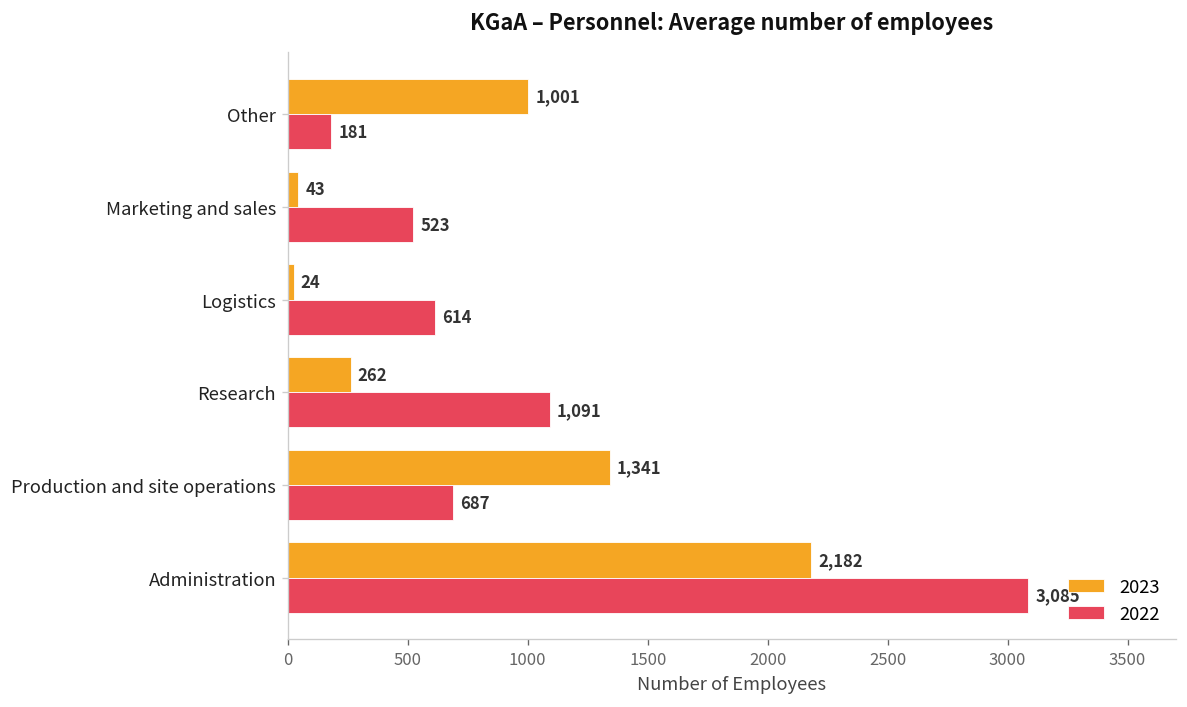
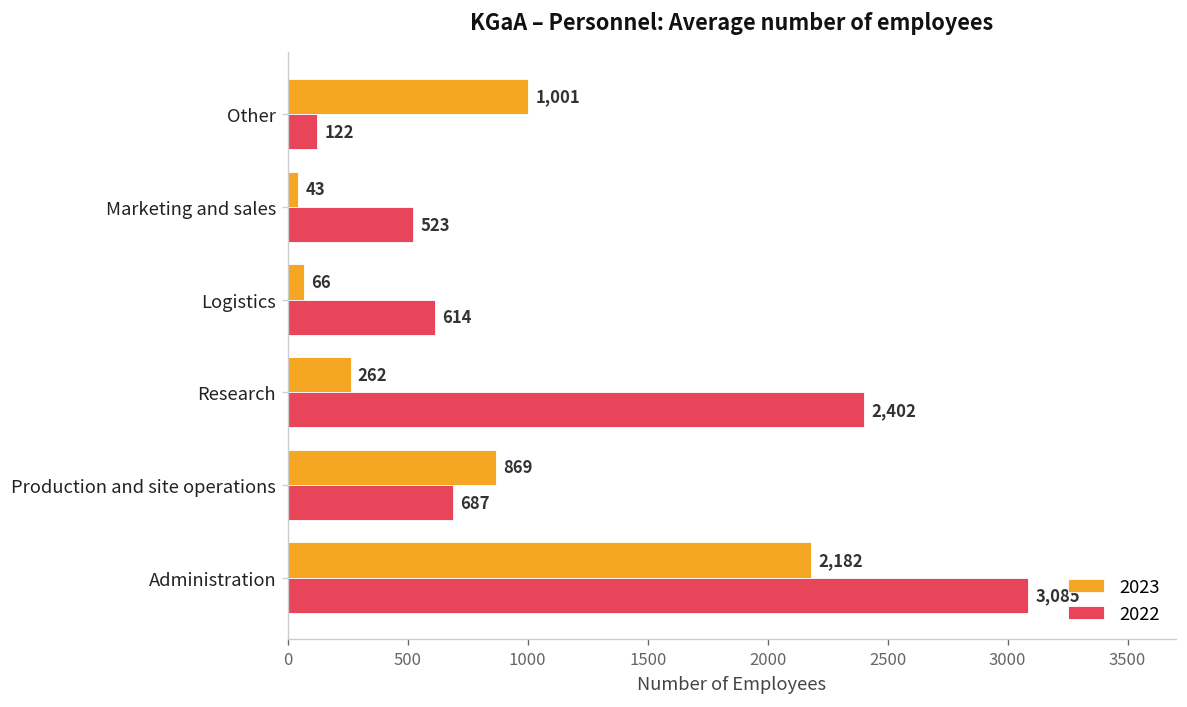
2022, Other: 181 -> 122
2023, Logistics: 24 -> 66
2022, Research: 1,091 -> 2,402
2023, Production and site operations: 1,341 -> 869
